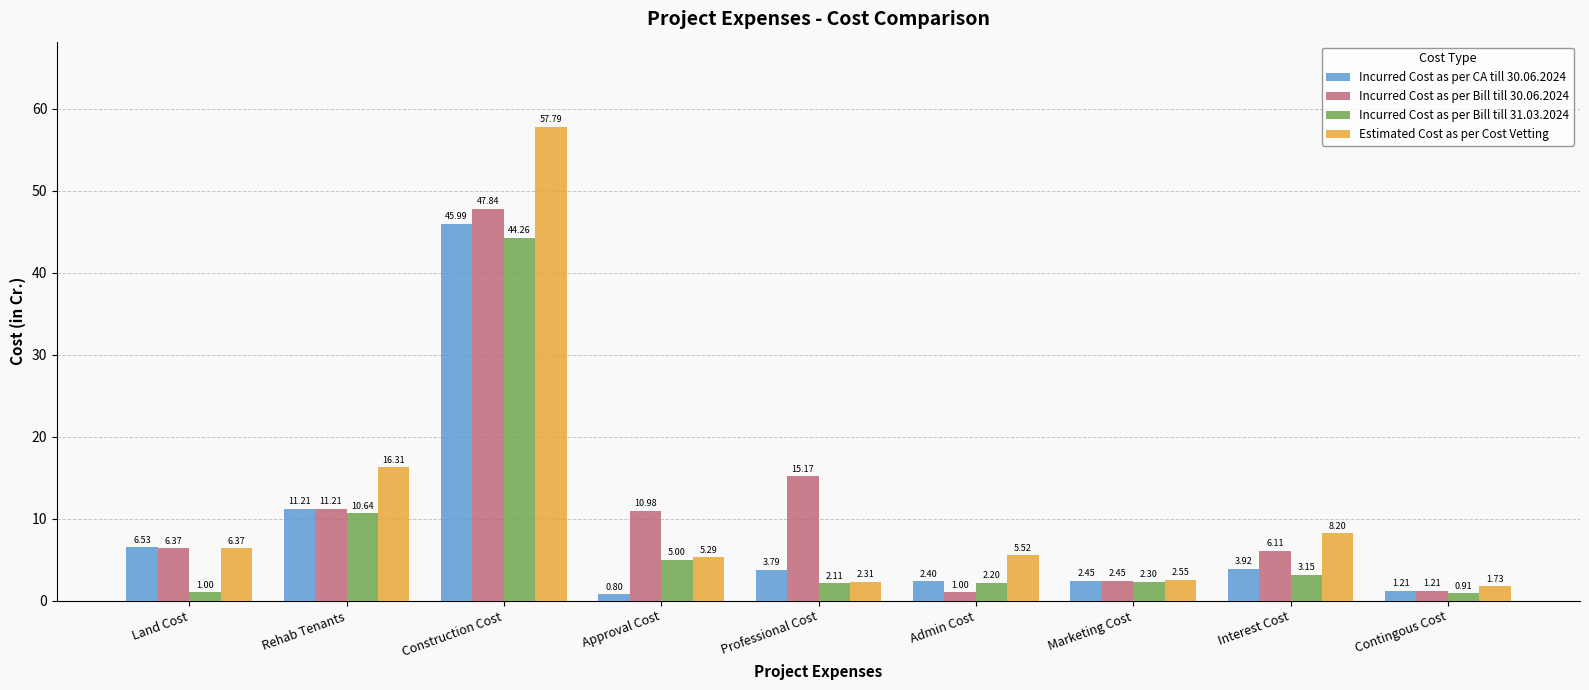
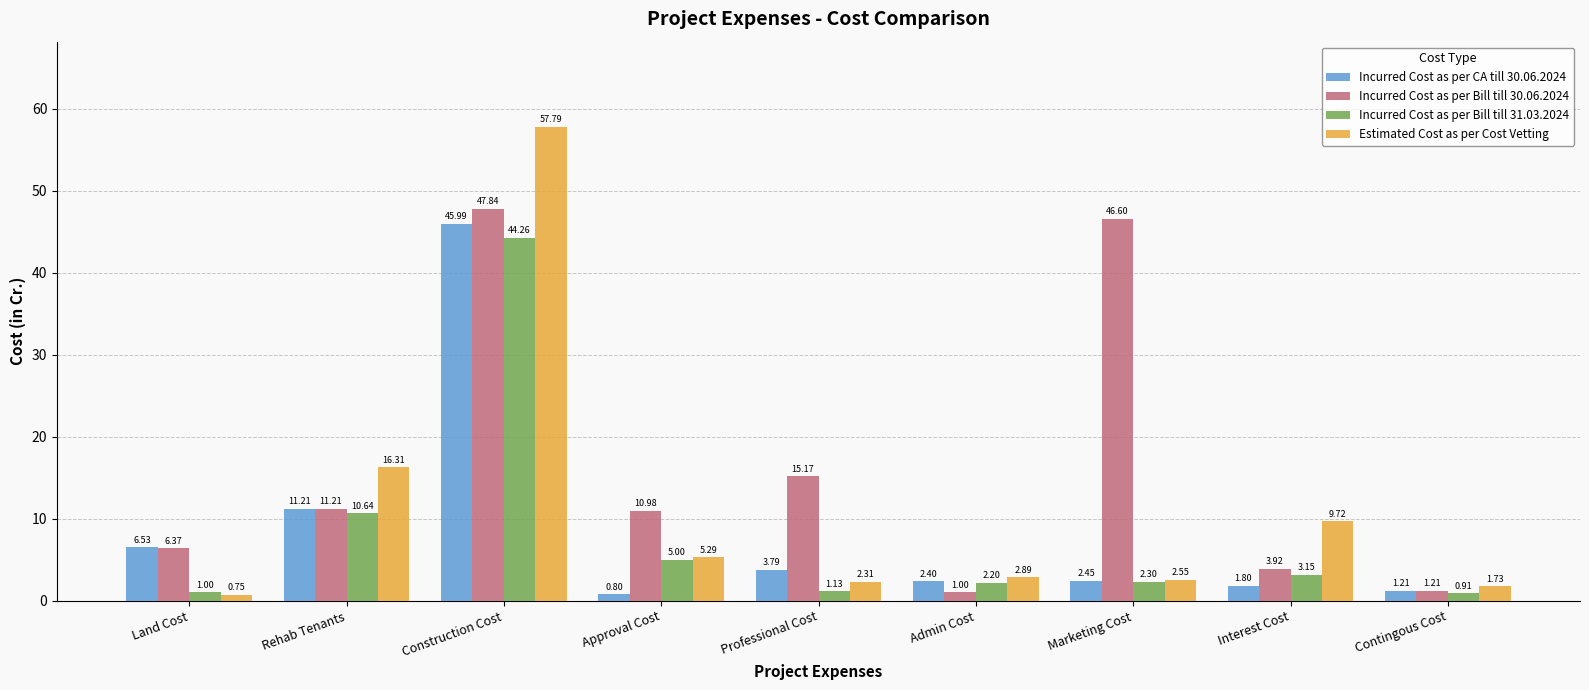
Estimated Cost as per Cost Vetting, Land Cost: 6.37 -> 0.75
Incurred Cost as per Bill till 31.03.2024, Professional Cost: 2.11 -> 1.13
Estimated Cost as per Cost Vetting, Admin Cost: 5.52 -> 2.89
Incurred Cost as per Bill till 30.06.2024, Marketing Cost: 2.45 -> 46.60
Incurred Cost as per CA till 30.06.2024, Interest Cost: 3.92 -> 1.80
Incurred Cost as per Bill till 30.06.2024, Interest Cost: 6.11 -> 3.92
Estimated Cost as per Cost Vetting, Interest Cost: 8.20 -> 9.72
